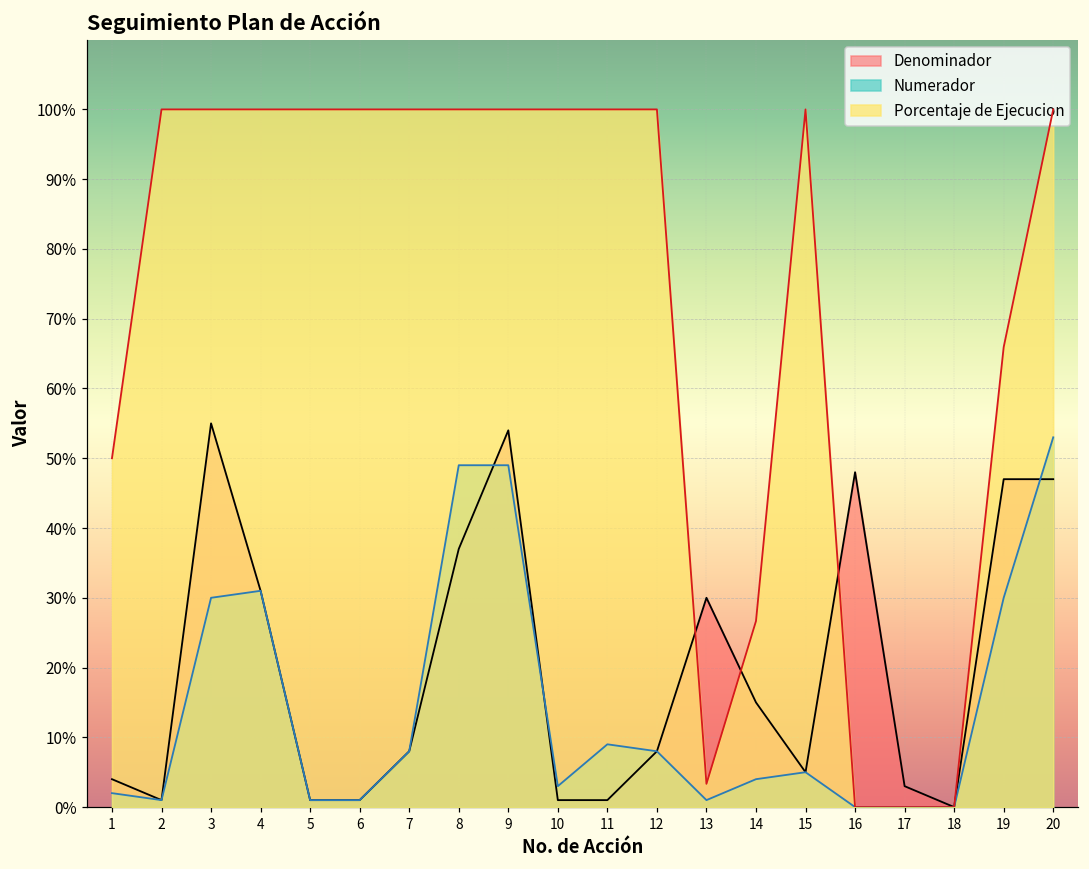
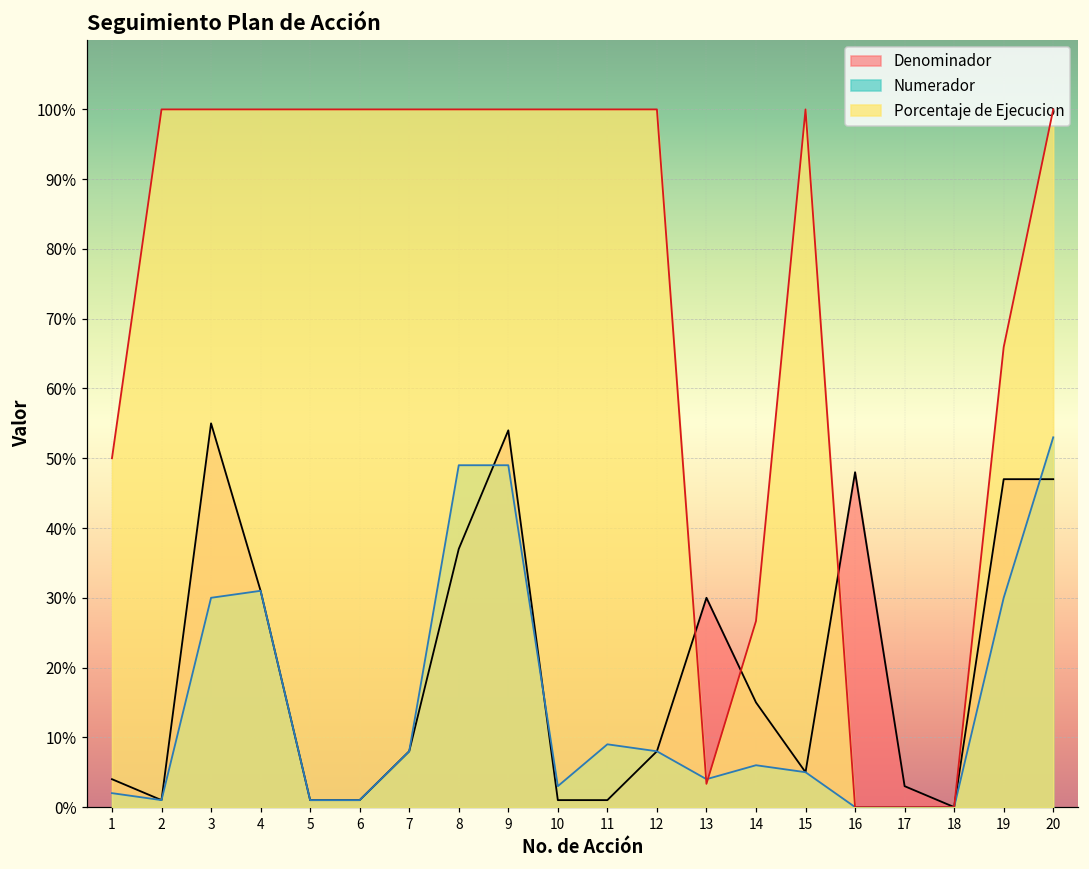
Numerador, 13: 1% -> 4%
Numerador, 14: 4% -> 6%
